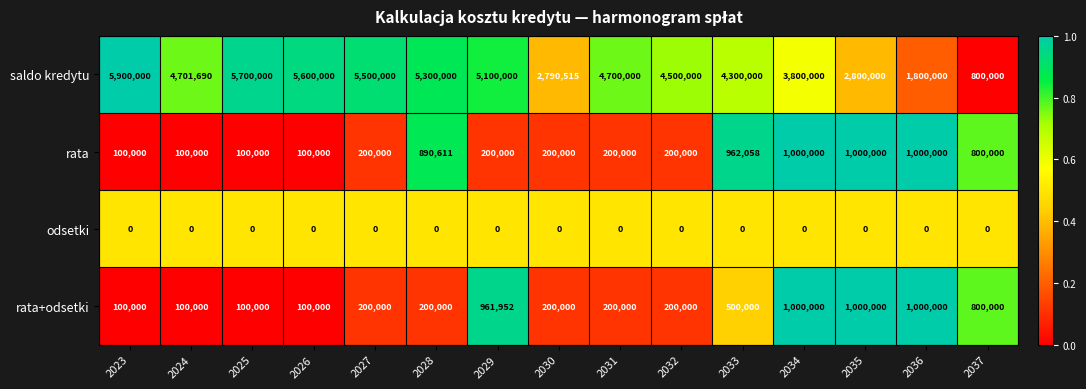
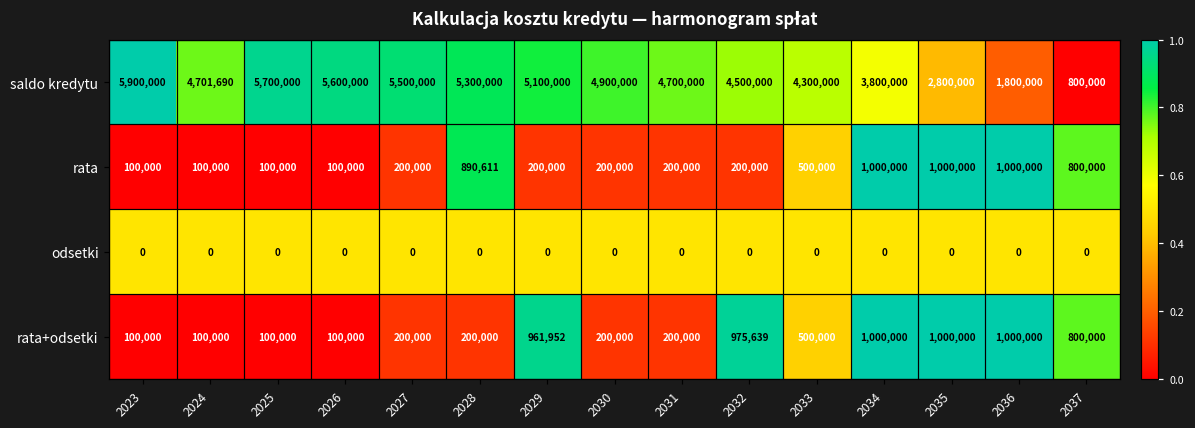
saldo kredytu, 2030: 2,790,515 -> 4,900,000
rata, 2033: 962,058 -> 500,000
rata+odsetki, 2032: 200,000 -> 975,639
